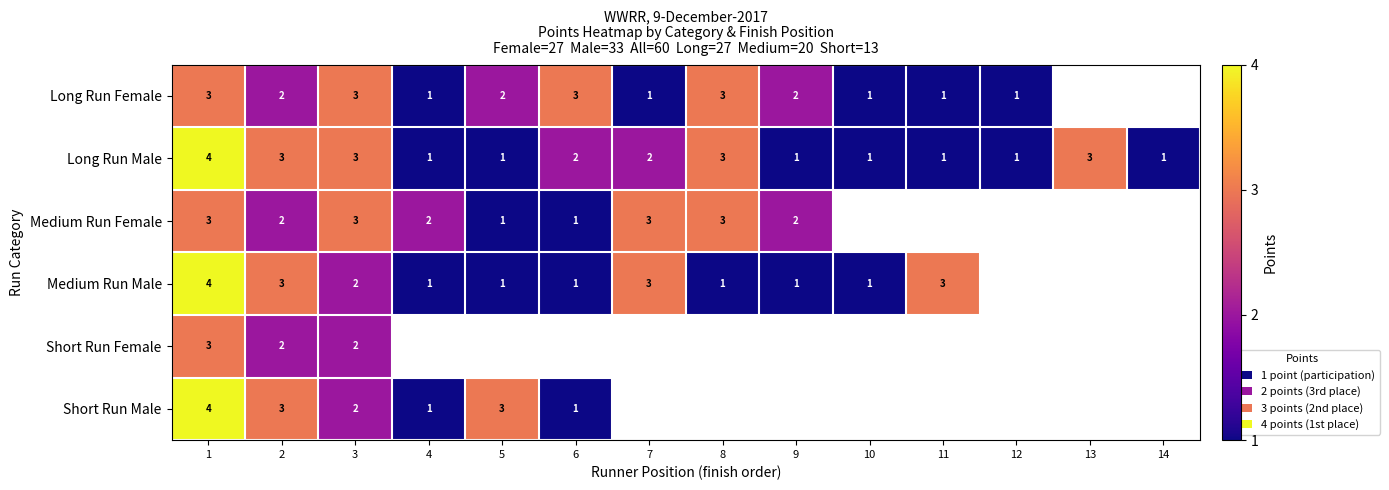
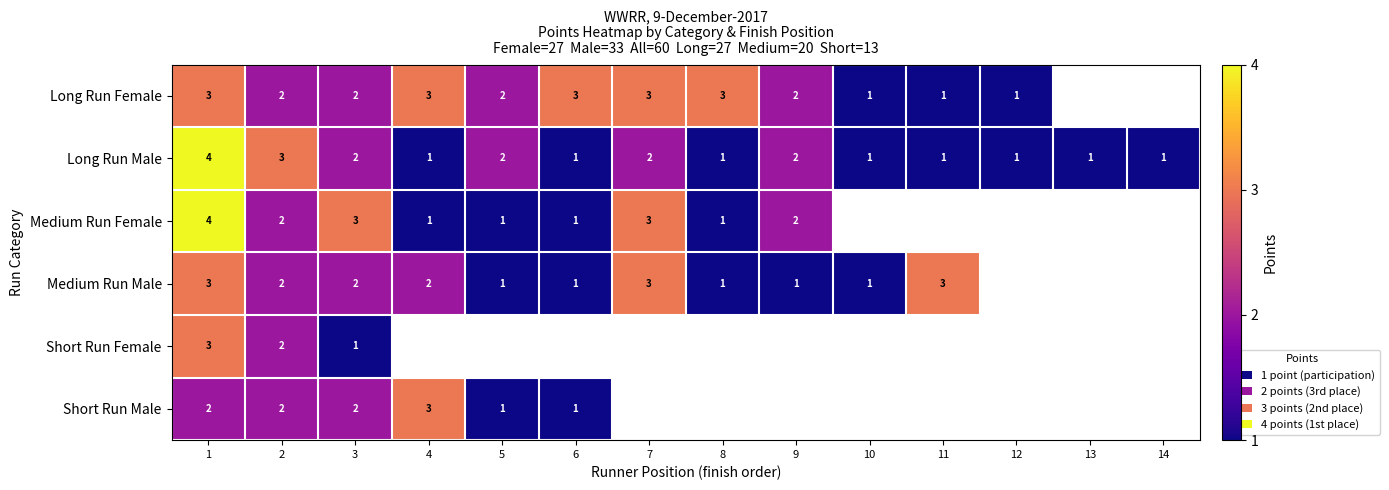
Long Run Female, 3: 3 -> 2
Long Run Female, 4: 1 -> 3
Long Run Female, 7: 1 -> 3
Long Run Male, 3: 3 -> 2
Long Run Male, 5: 1 -> 2
Long Run Male, 6: 2 -> 1
Long Run Male, 8: 3 -> 1
Long Run Male, 9: 1 -> 2
Long Run Male, 13: 3 -> 1
Medium Run Female, 1: 3 -> 4
Medium Run Female, 4: 2 -> 1
Medium Run Female, 8: 3 -> 1
Medium Run Male, 1: 4 -> 3
Medium Run Male, 2: 3 -> 2
Medium Run Male, 4: 1 -> 2
Short Run Female, 3: 2 -> 1
Short Run Male, 1: 4 -> 2
Short Run Male, 2: 3 -> 2
Short Run Male, 4: 1 -> 3
Short Run Male, 5: 3 -> 1
